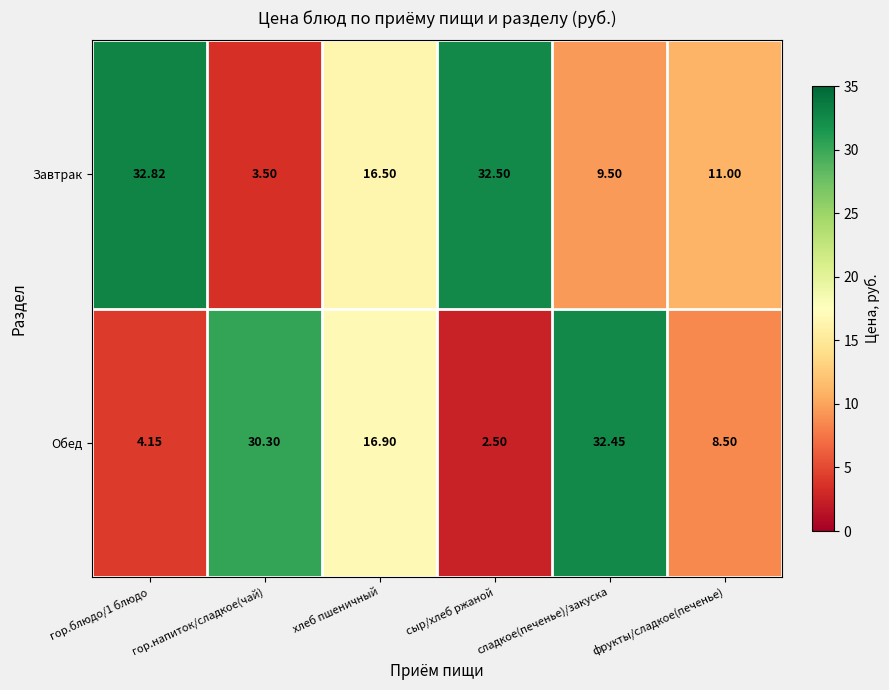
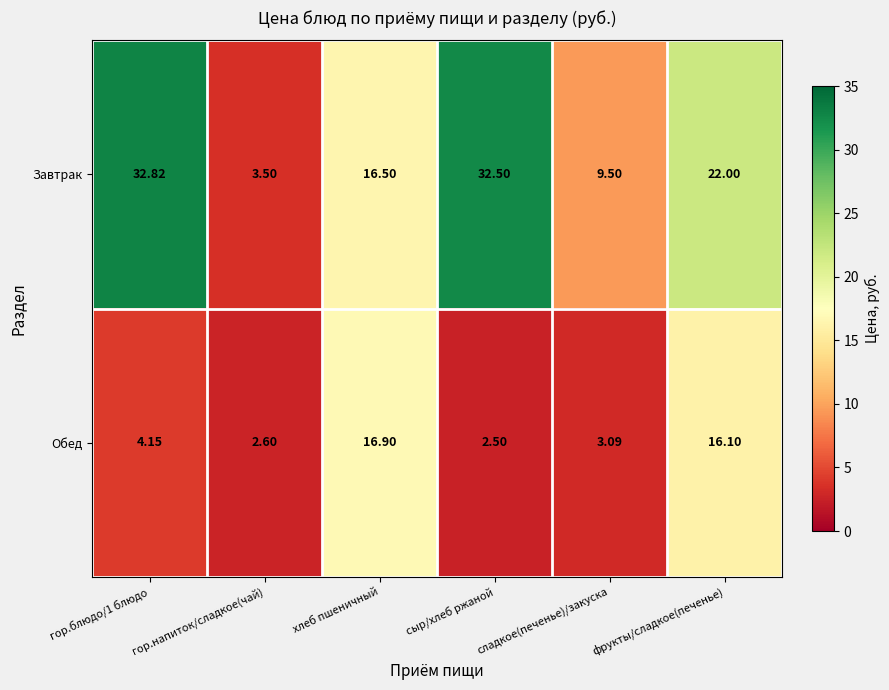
Завтрак, фрукты/сладкое(печенье): 11.00 -> 22.00
Обед, гор.напиток/сладкое(чай): 30.30 -> 2.60
Обед, сладкое(печенье)/закуска: 32.45 -> 3.09
Обед, фрукты/сладкое(печенье): 8.50 -> 16.10
